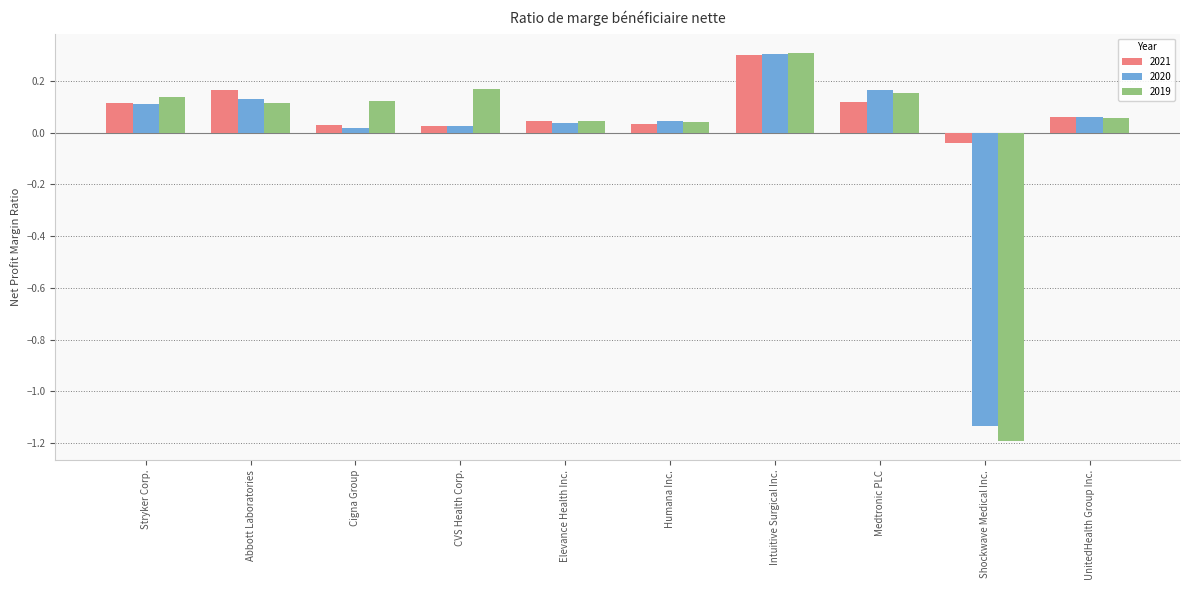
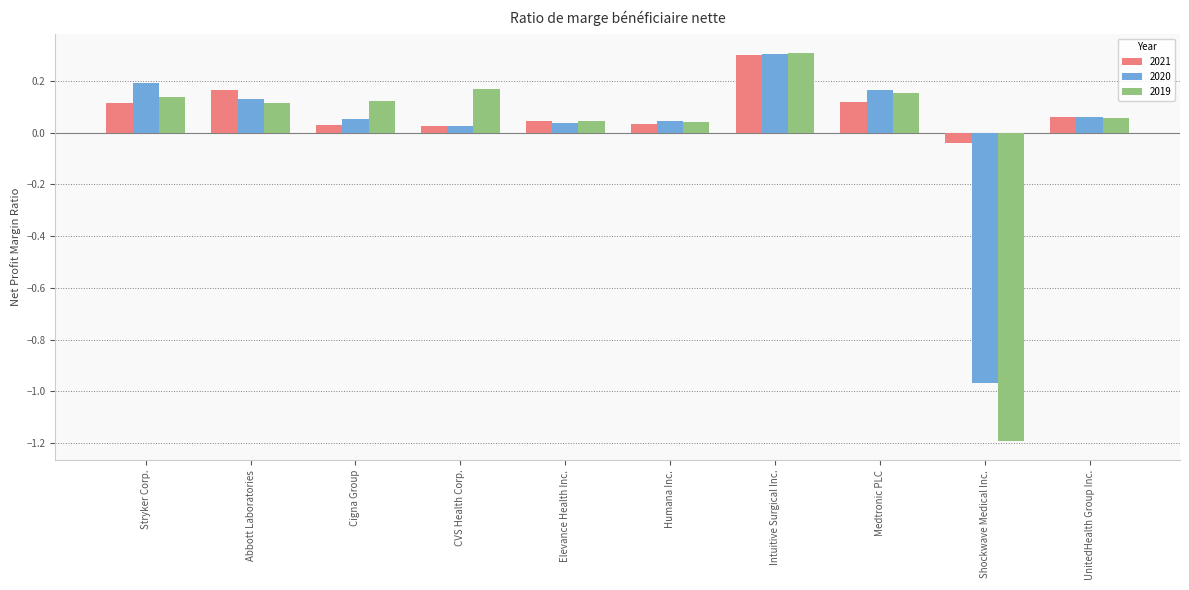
2020, Stryker Corp.: 0.11 -> 0.19
2020, Cigna Group: 0.02 -> 0.05
2020, Shockwave Medical Inc.: -1.13 -> -0.97
